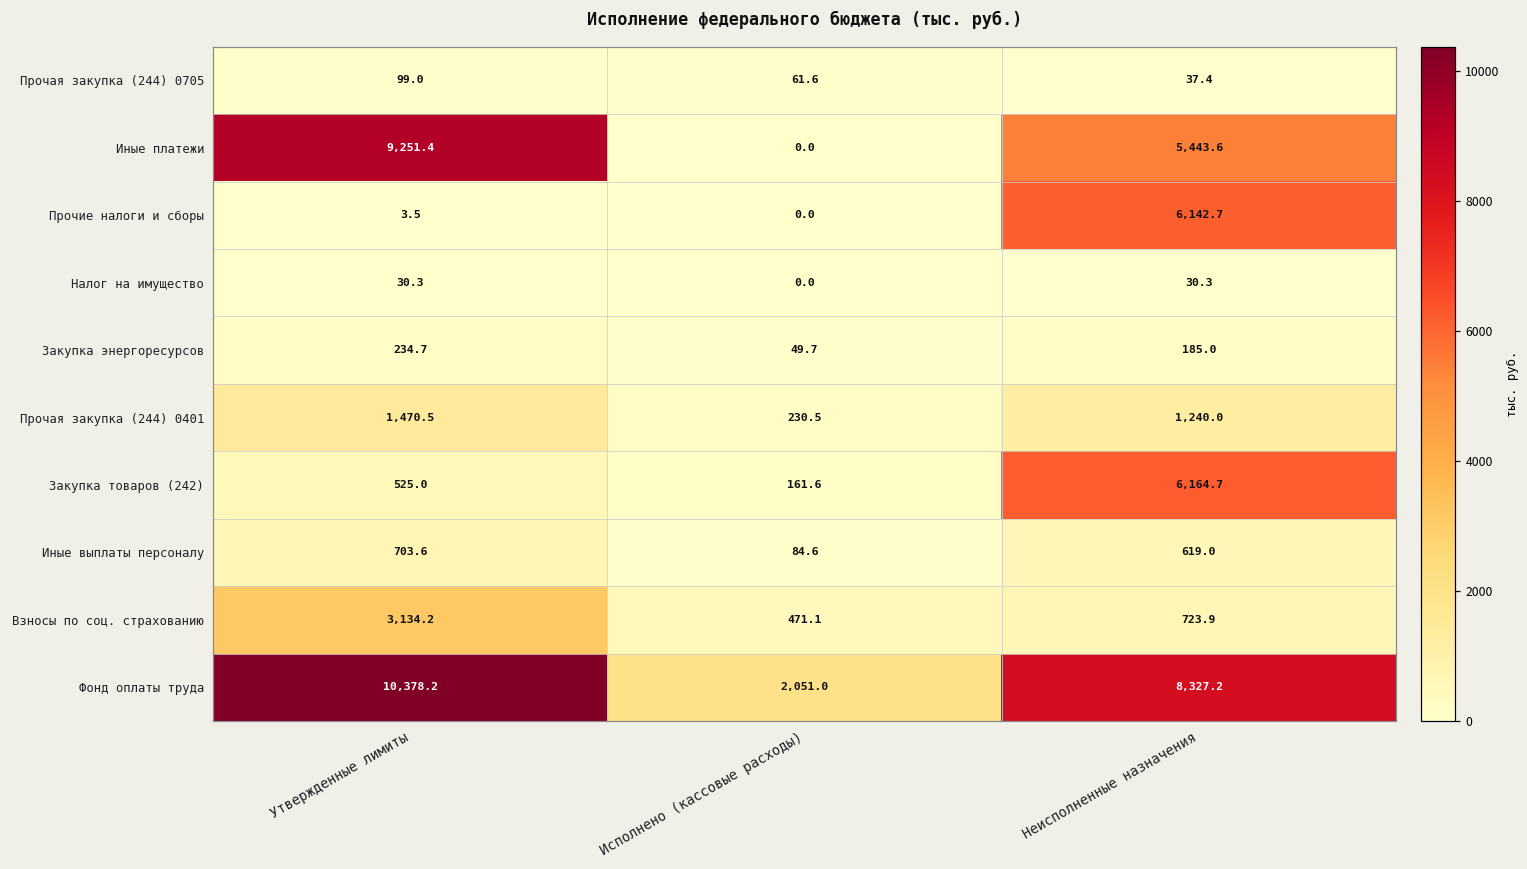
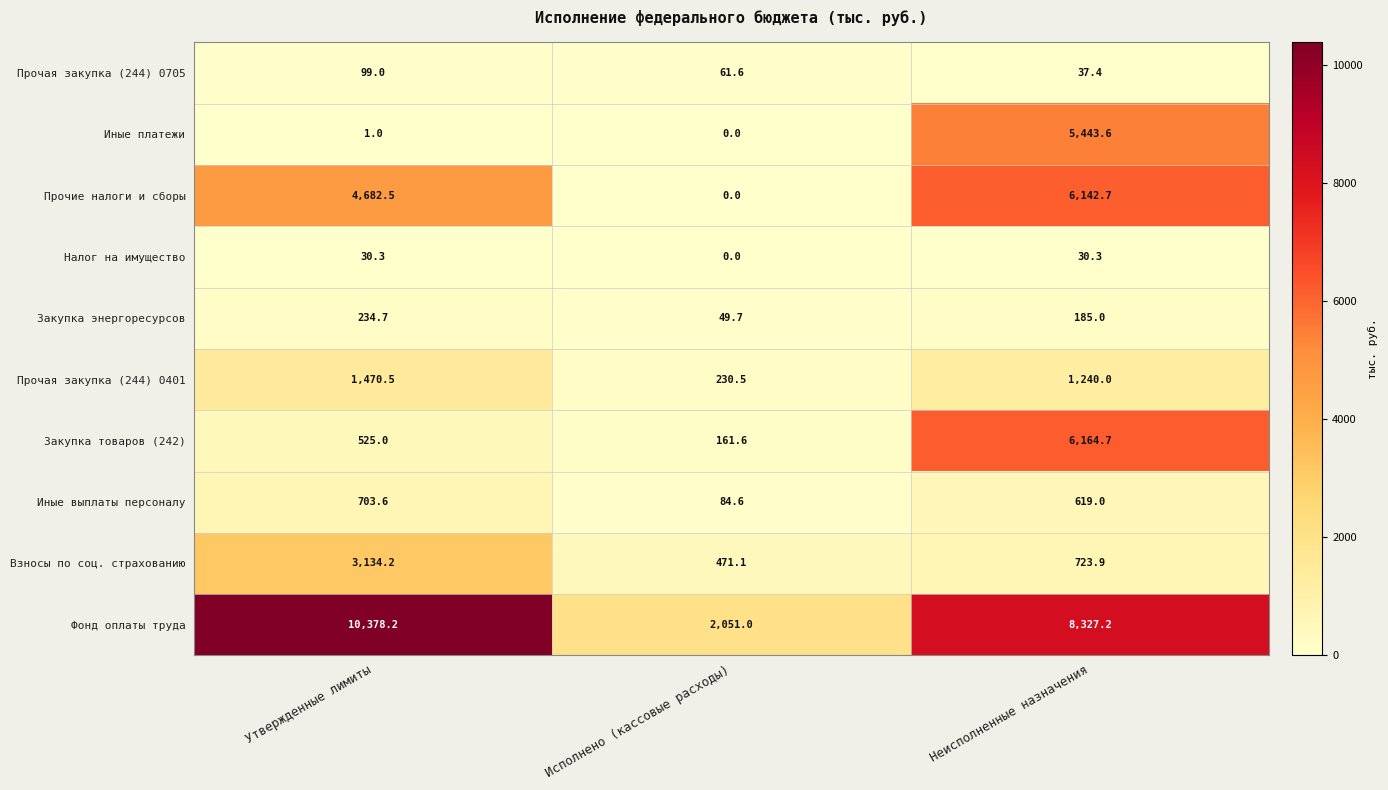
Иные платежи, Утвержденные лимиты: 9,251.4 -> 1.0
Прочие налоги и сборы, Утвержденные лимиты: 3.5 -> 4,682.5
